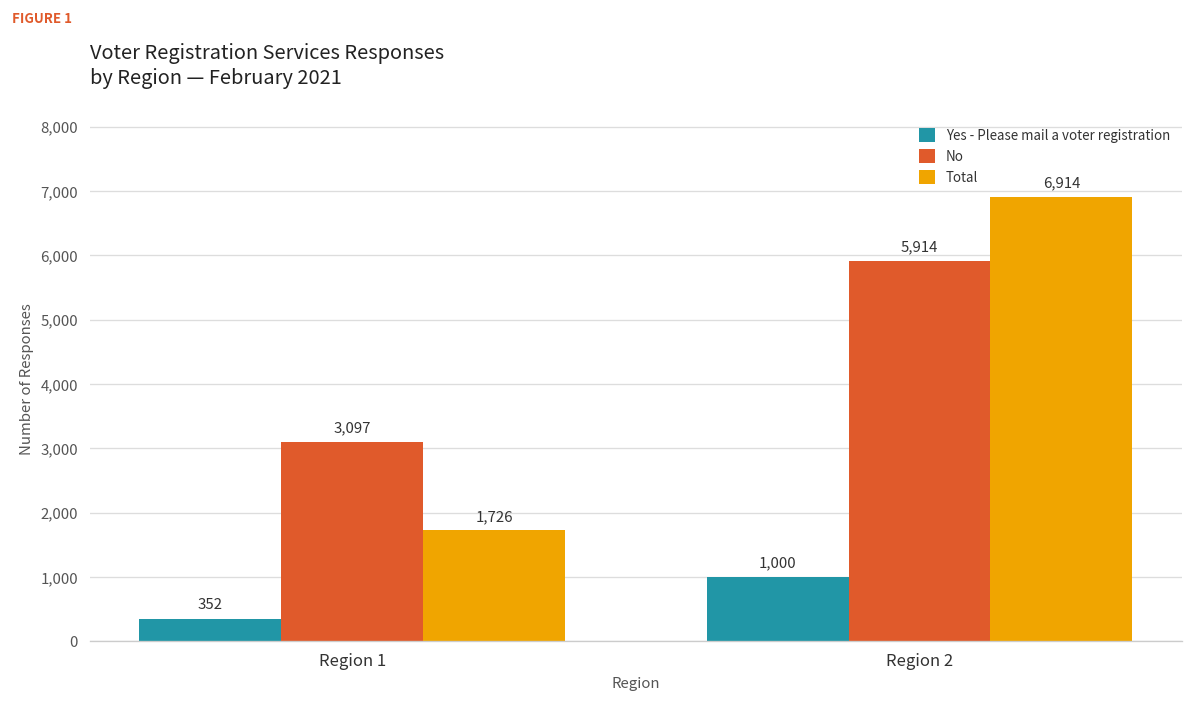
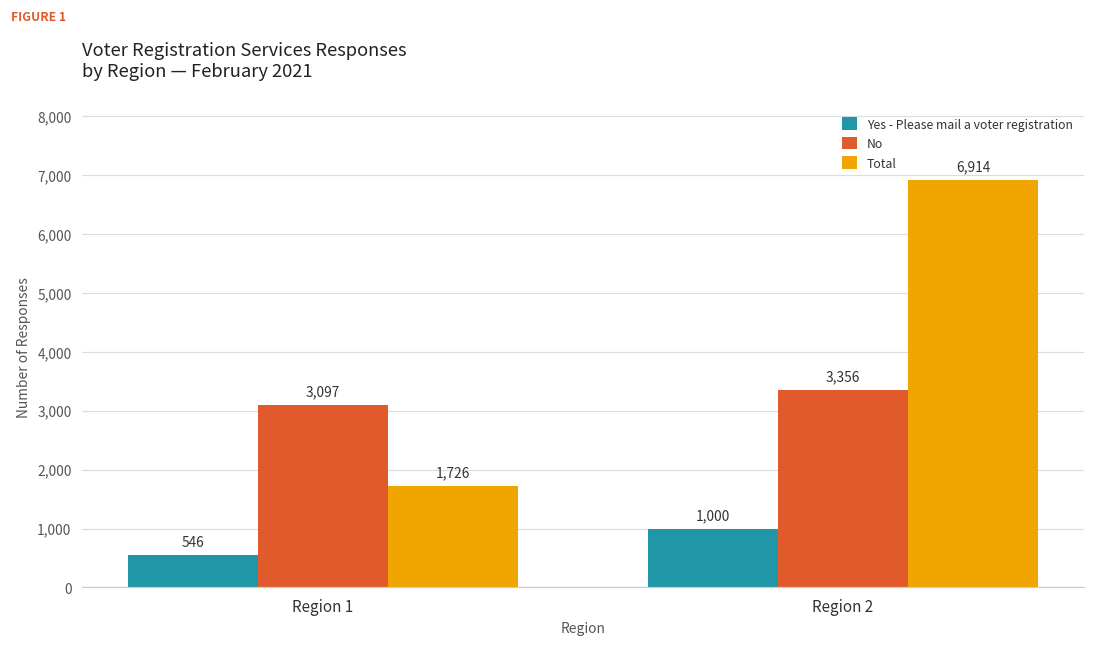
Yes - Please mail a voter registration, Region 1: 352 -> 546
No, Region 2: 5,914 -> 3,356
